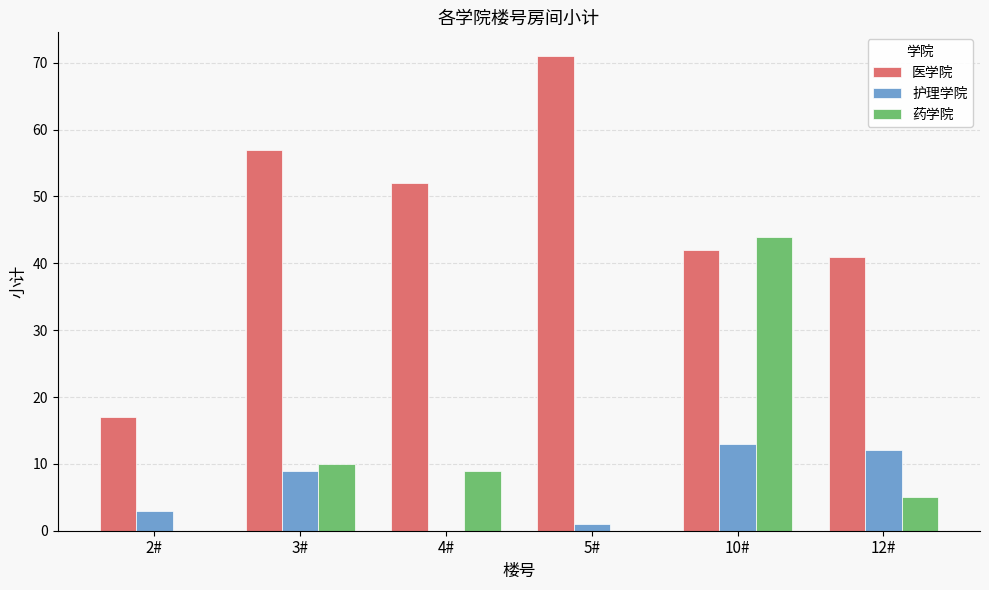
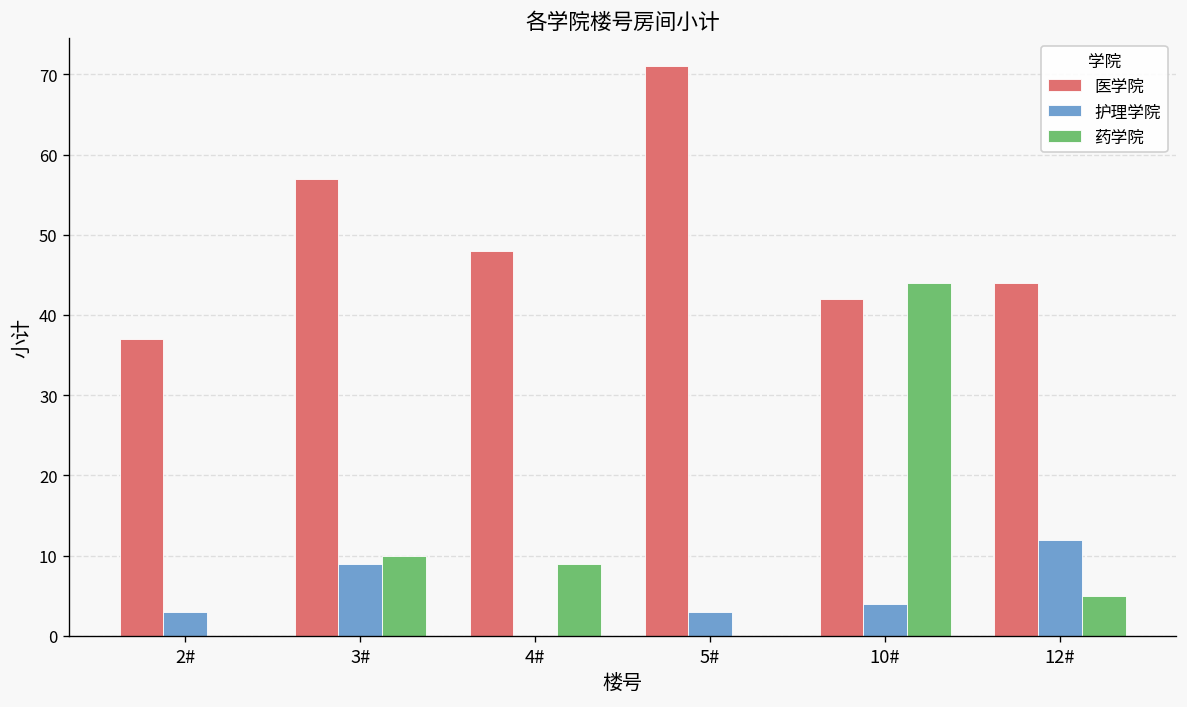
医学院, 2#: 17 -> 37
医学院, 4#: 52 -> 48
护理学院, 5#: 1 -> 3
护理学院, 10#: 13 -> 4
医学院, 12#: 41 -> 44
